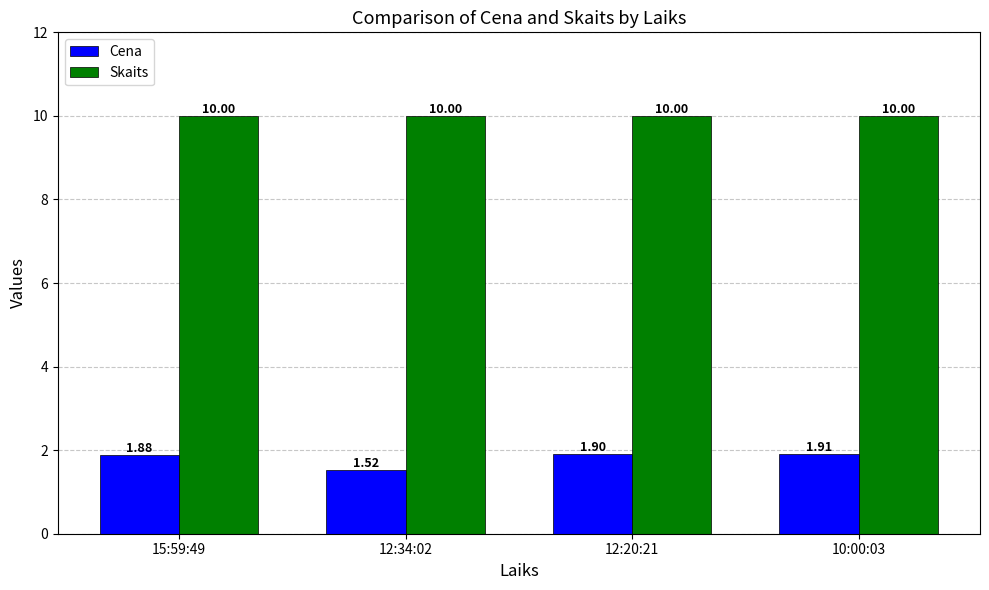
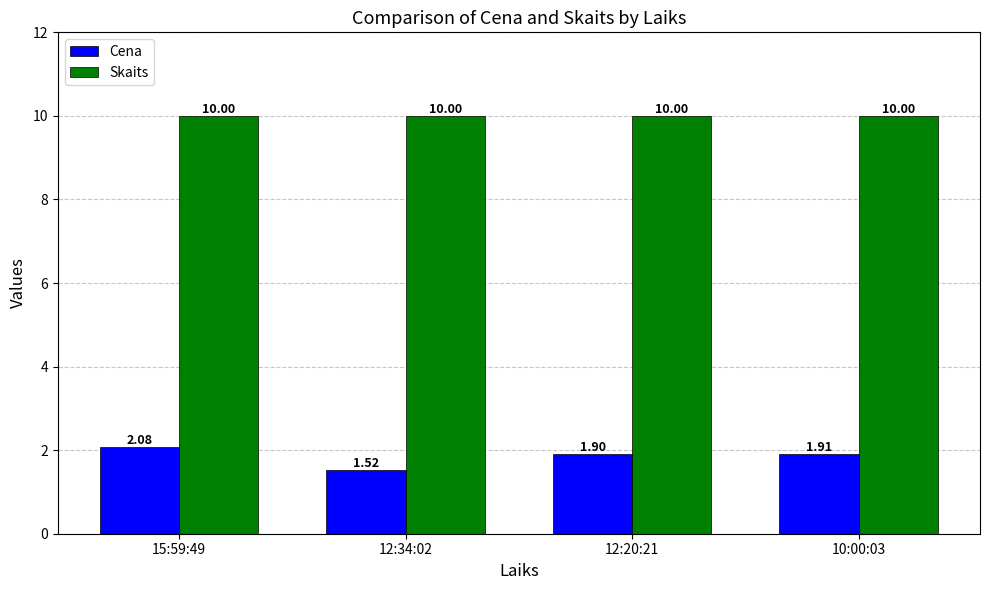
Cena, 15:59:49: 1.88 -> 2.08
